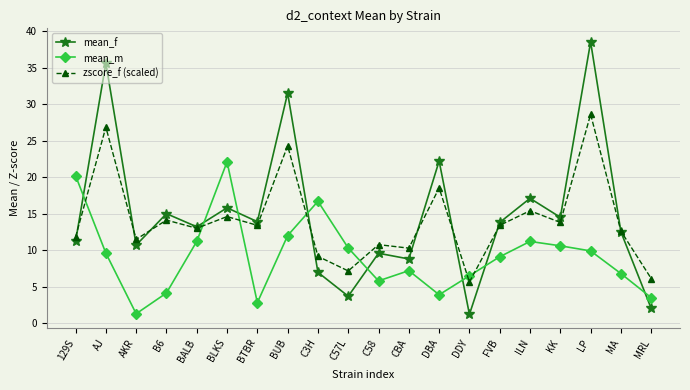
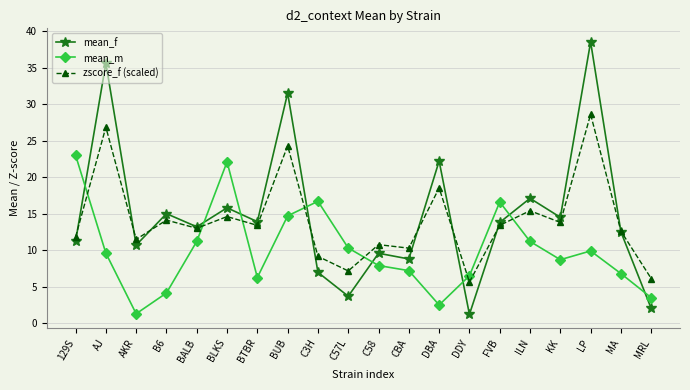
mean_m, 129S: 20 -> 23
mean_m, BTBR: 3 -> 6
mean_m, BUB: 12 -> 15
mean_m, C58: 6 -> 8
mean_m, DBA: 4 -> 3
mean_m, FVB: 9 -> 17
mean_m, KK: 11 -> 9
